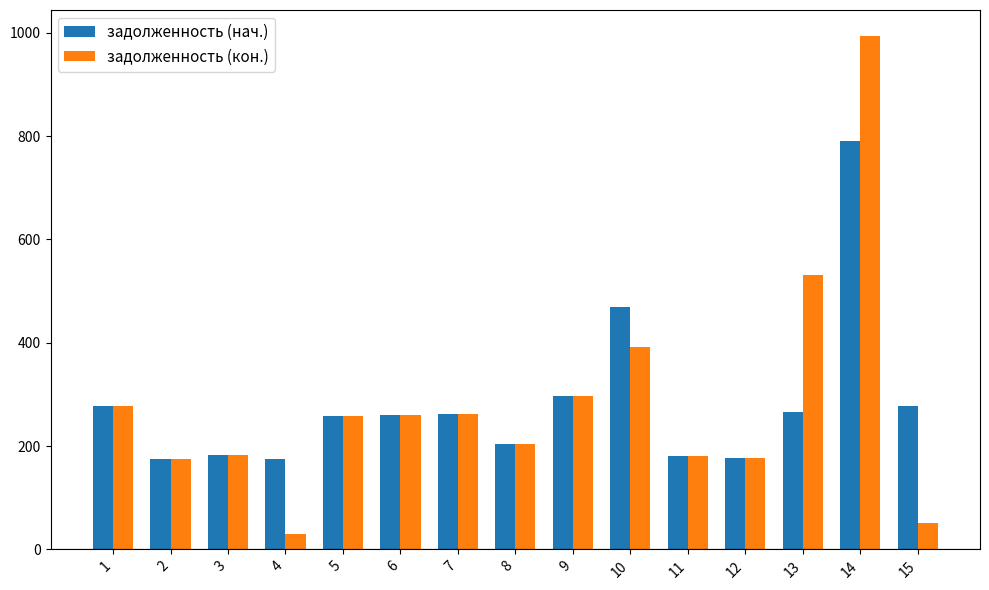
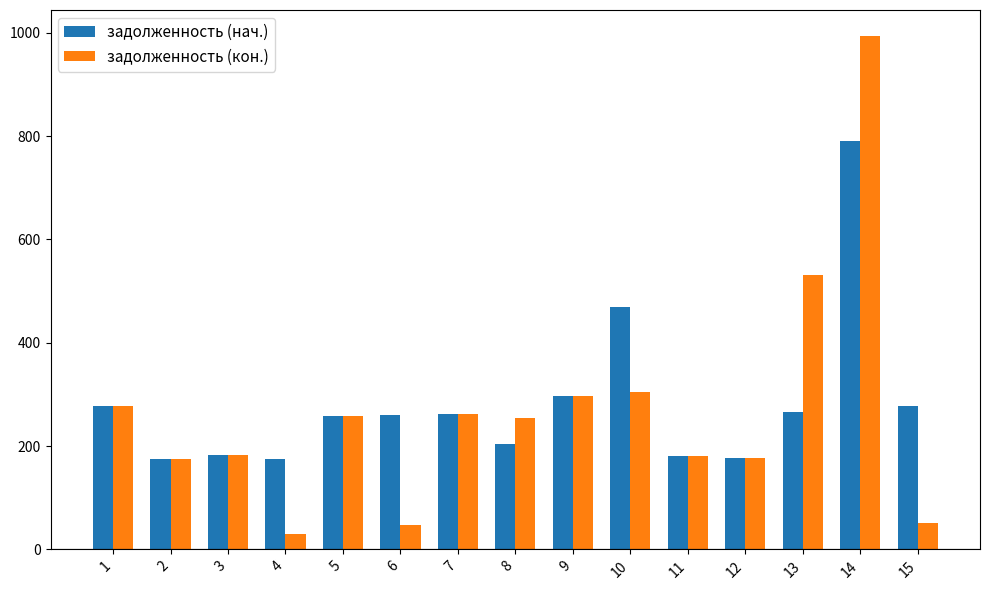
задолженность (кон.), 6: 260 -> 50
задолженность (кон.), 8: 200 -> 250
задолженность (кон.), 10: 390 -> 310
